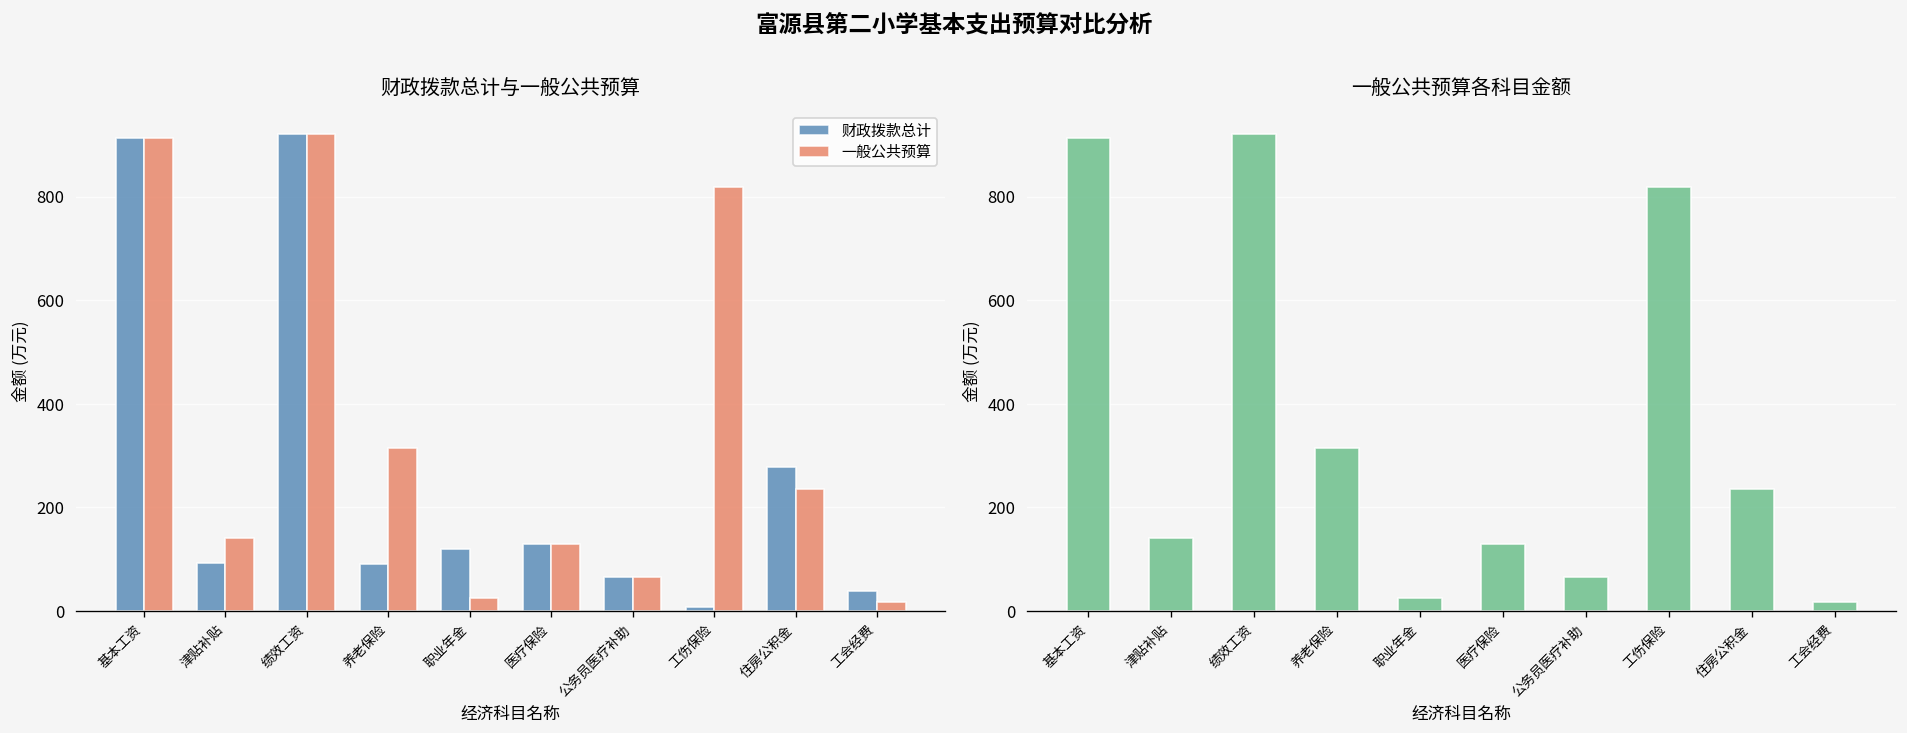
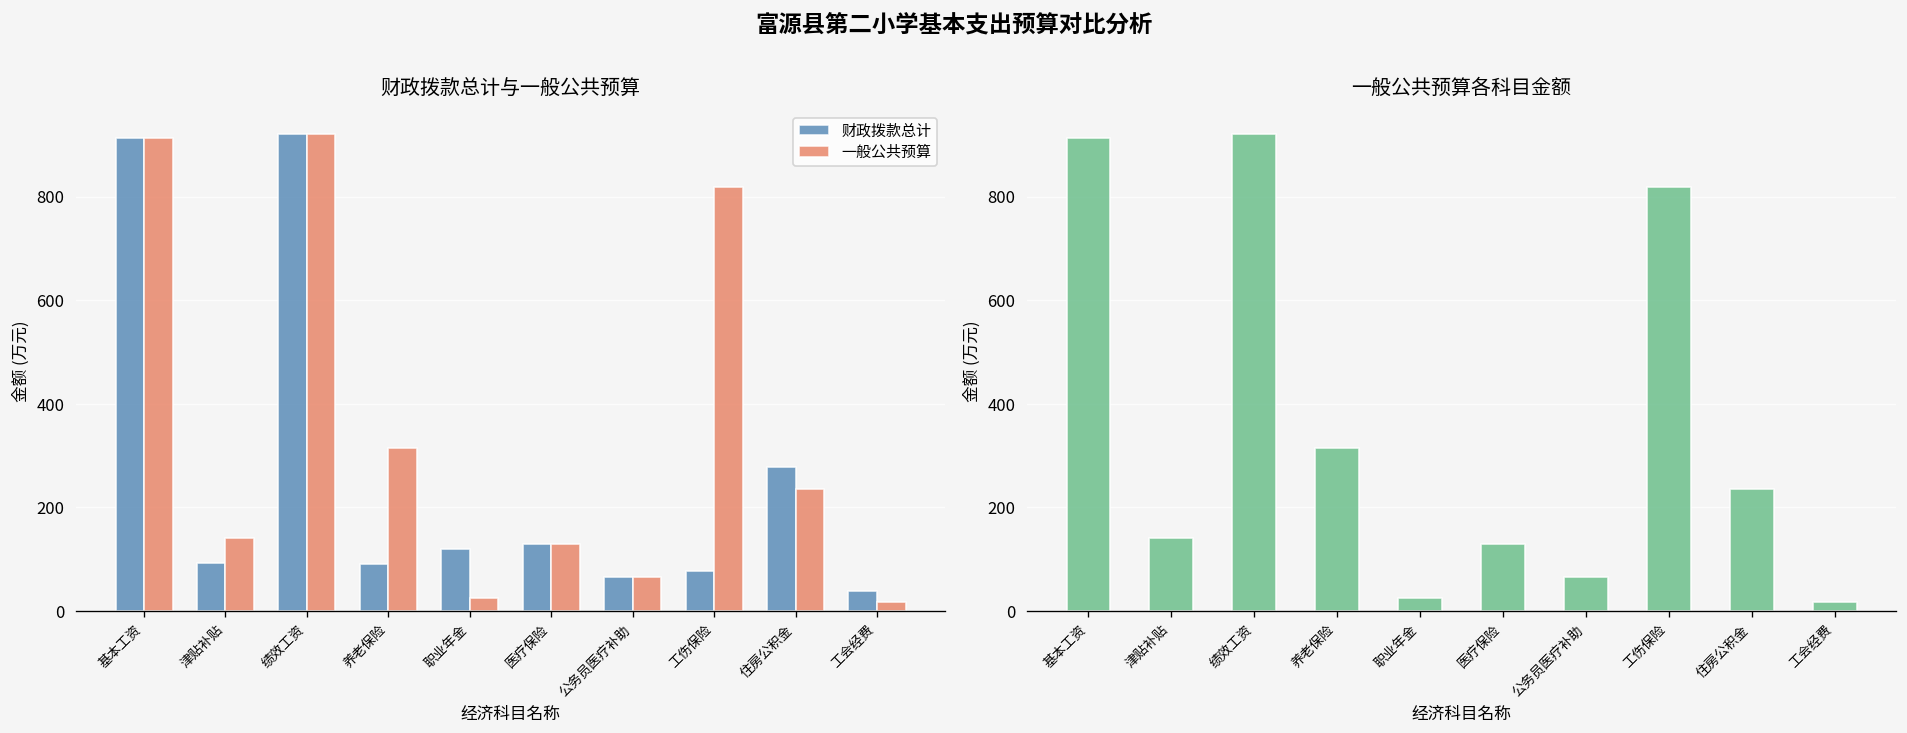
财政拨款总计与一般公共预算, 财政拨款总计, 工伤保险: 10 -> 80
